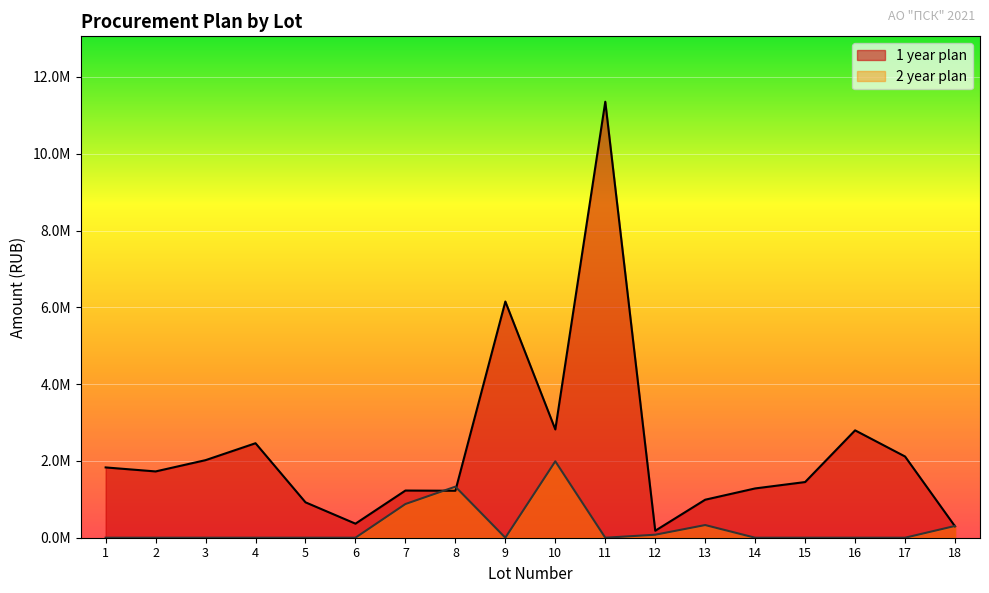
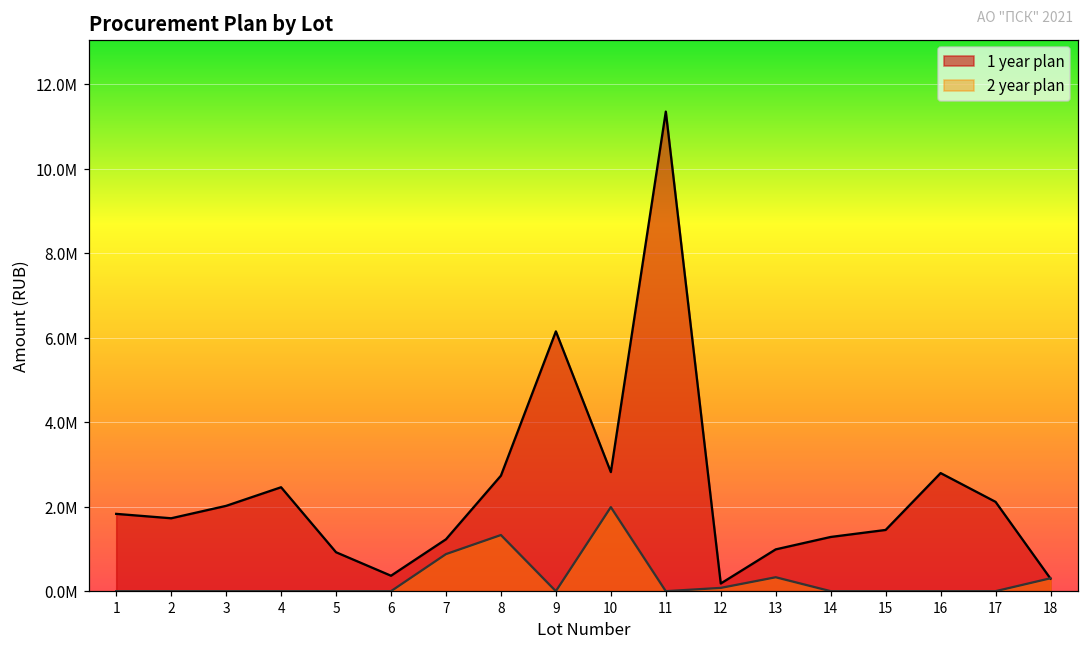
1 year plan, 8: 1200000 -> 2700000
